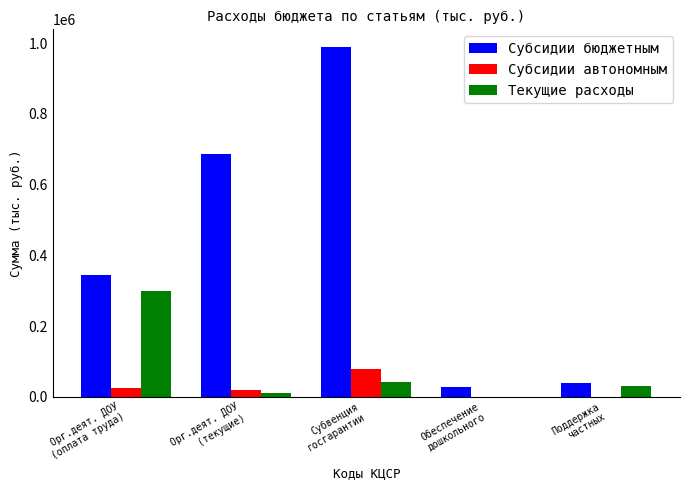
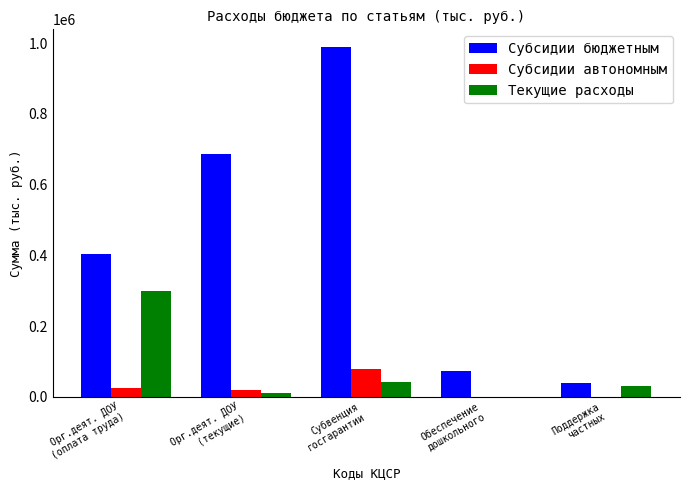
Субсидии бюджетным, Орг.деят. ДОУ (оплата труда): 340000 -> 410000
Субсидии бюджетным, Обеспечение дошкольного: 30000 -> 70000
